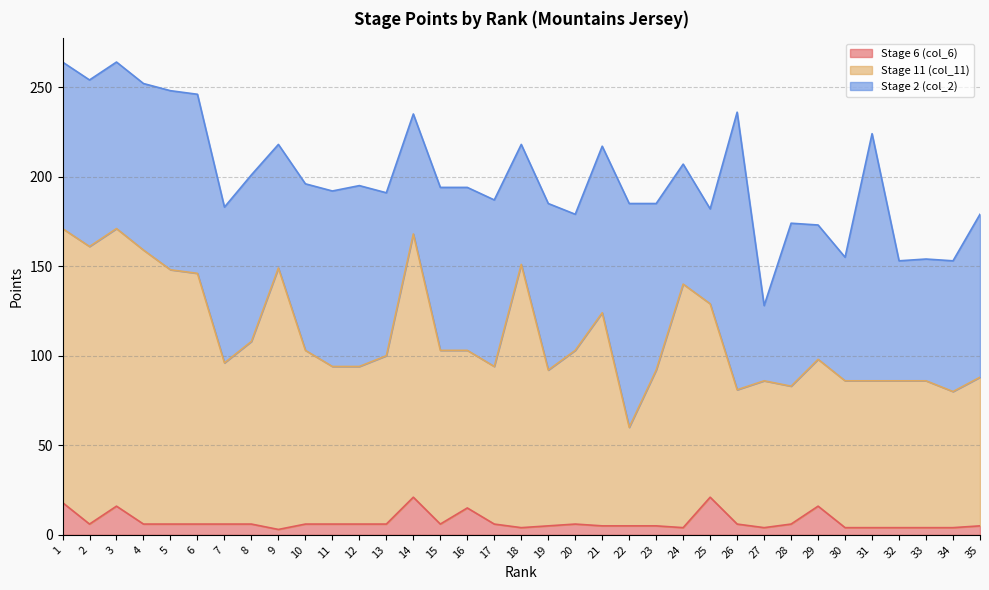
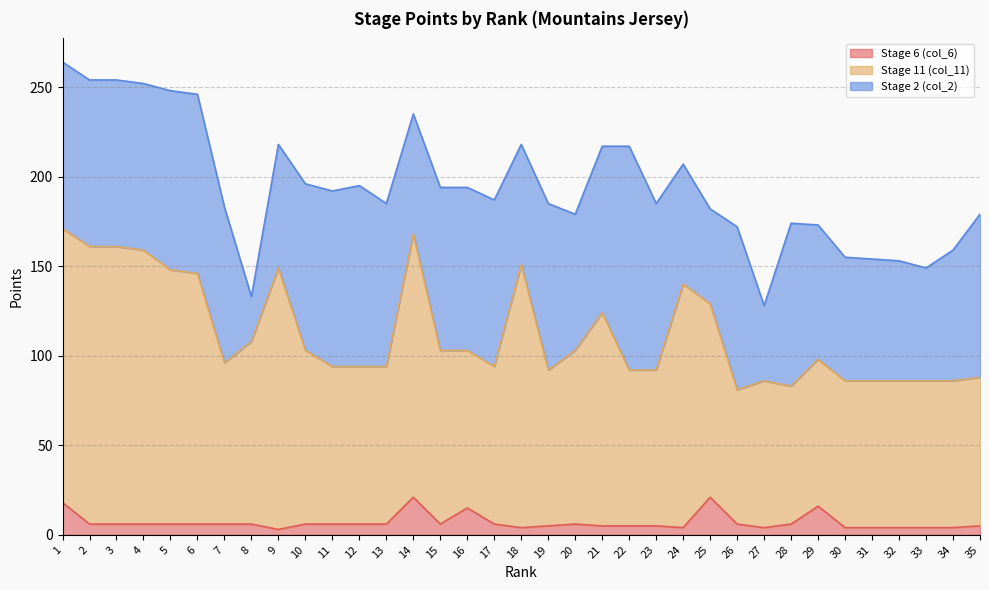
Stage 6 (col_6), 3: 16 -> 6
Stage 2 (col_2), 8: 93 -> 25
Stage 11 (col_11), 13: 94 -> 88
Stage 11 (col_11), 22: 55 -> 87
Stage 2 (col_2), 26: 155 -> 91
Stage 2 (col_2), 31: 138 -> 68
Stage 2 (col_2), 33: 68 -> 63
Stage 11 (col_11), 34: 76 -> 82
